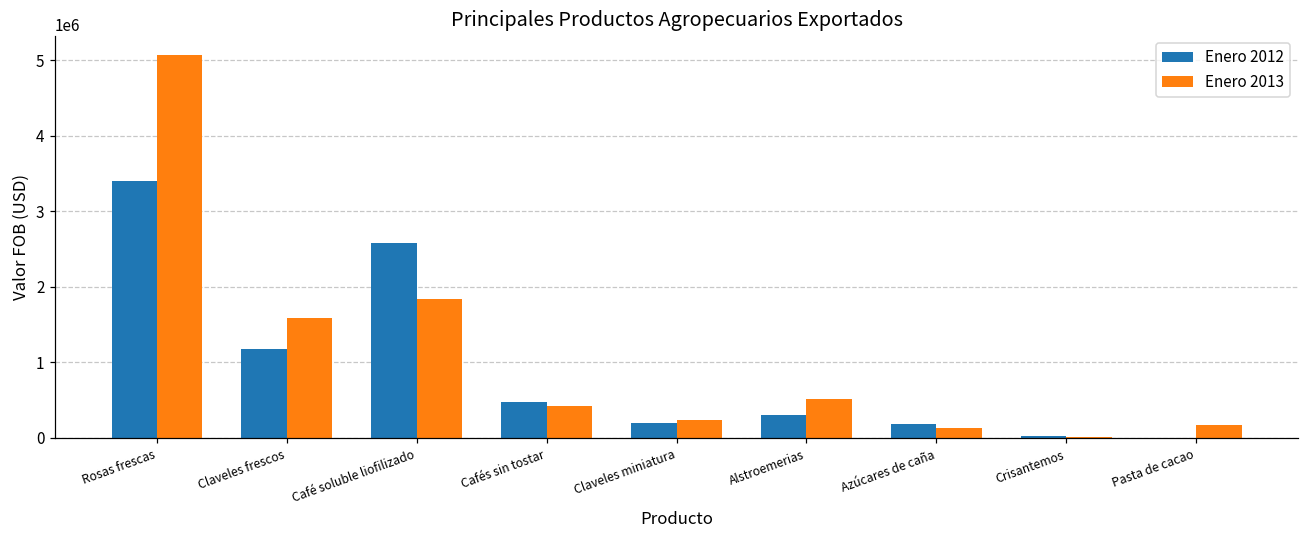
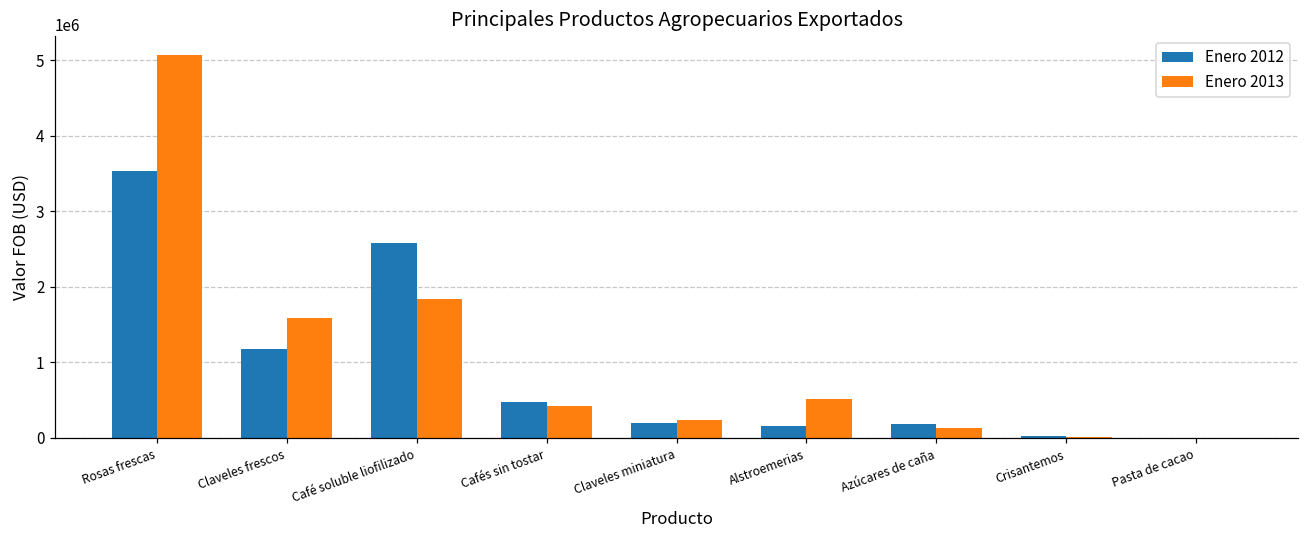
Enero 2012, Rosas frescas: 3400000 -> 3500000
Enero 2012, Alstroemerias: 300000 -> 200000
Enero 2013, Pasta de cacao: 200000 -> 0
